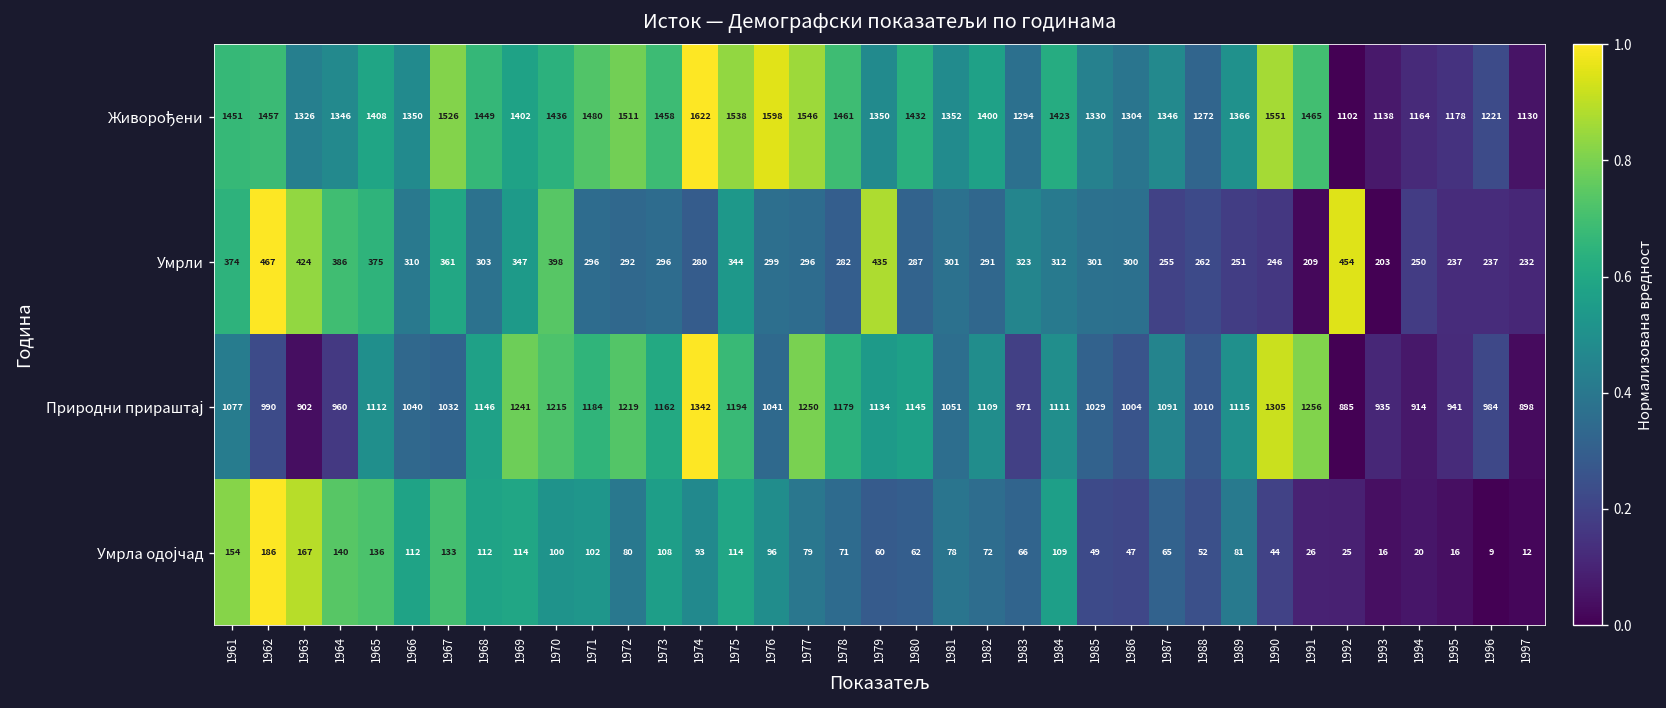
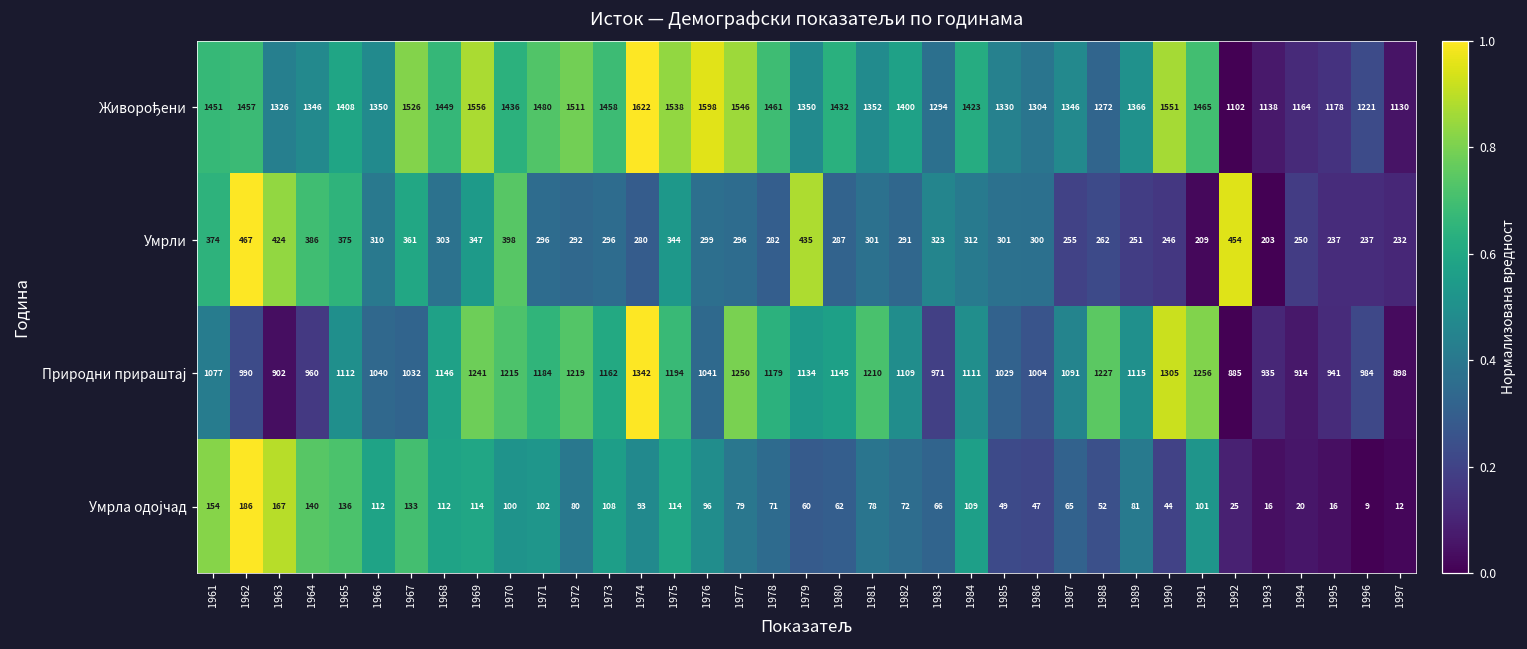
Живорођени, 1969: 1402 -> 1556
Природни прираштај, 1981: 1051 -> 1210
Природни прираштај, 1988: 1010 -> 1227
Умрла одојчад, 1991: 26 -> 101
